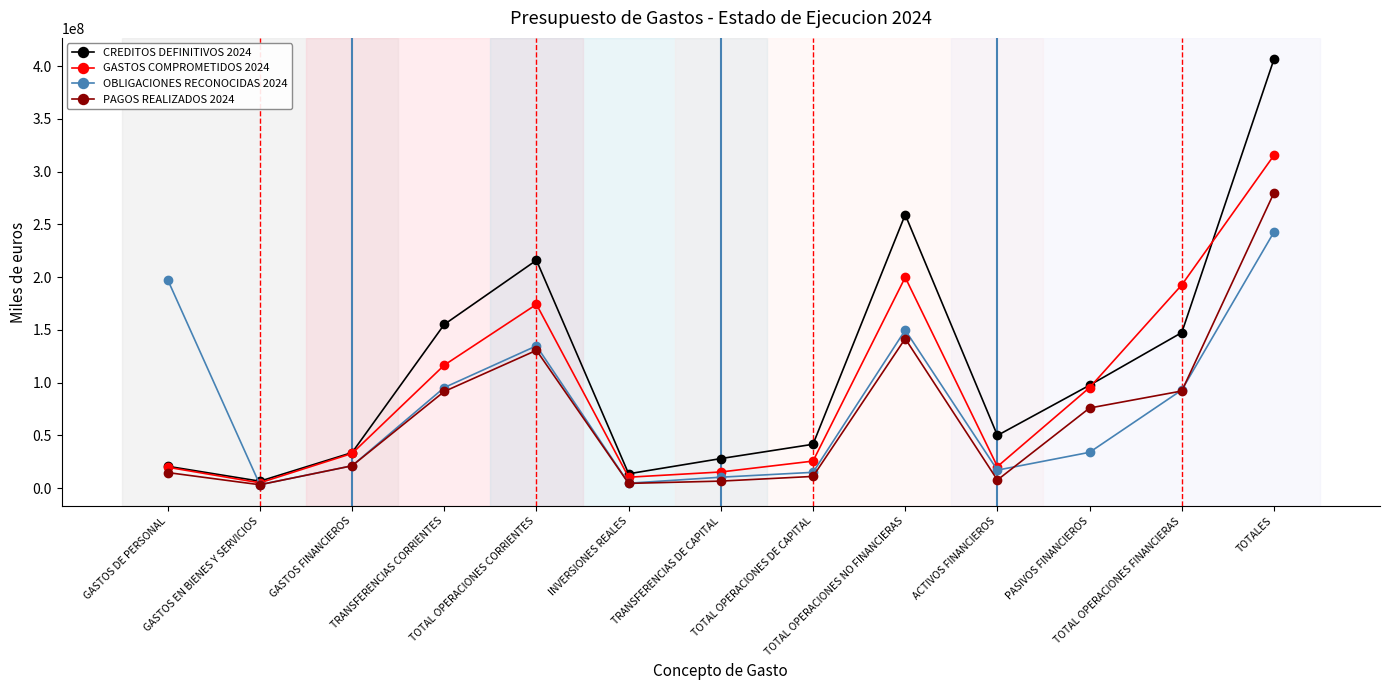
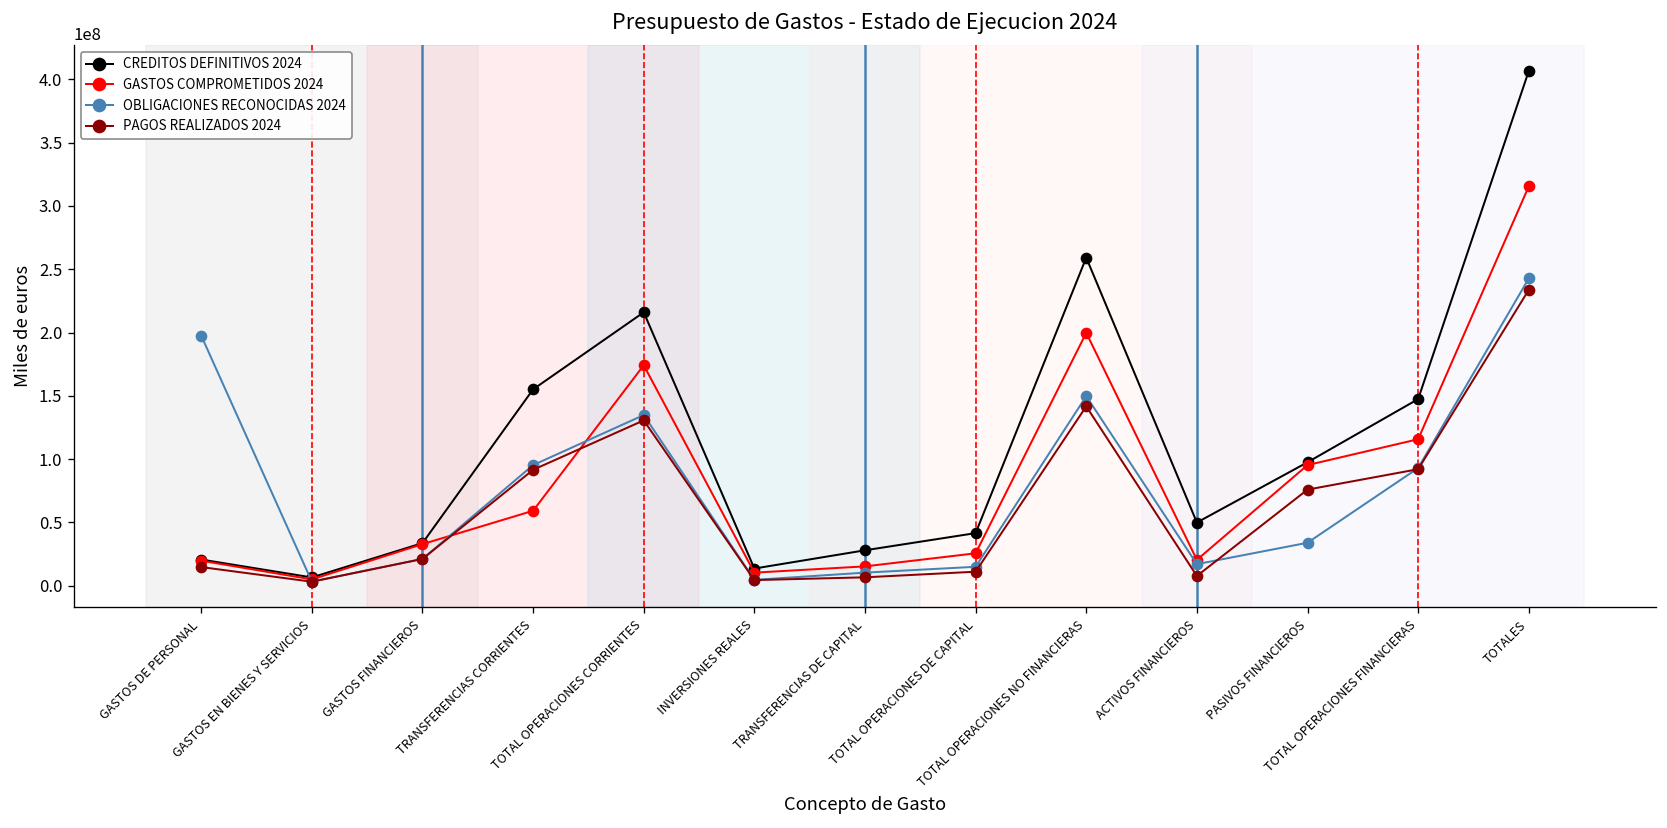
GASTOS COMPROMETIDOS 2024, TRANSFERENCIAS CORRIENTES: 117000000 -> 59000000
GASTOS COMPROMETIDOS 2024, TOTAL OPERACIONES FINANCIERAS: 193000000 -> 116000000
PAGOS REALIZADOS 2024, TOTALES: 280000000 -> 234000000
